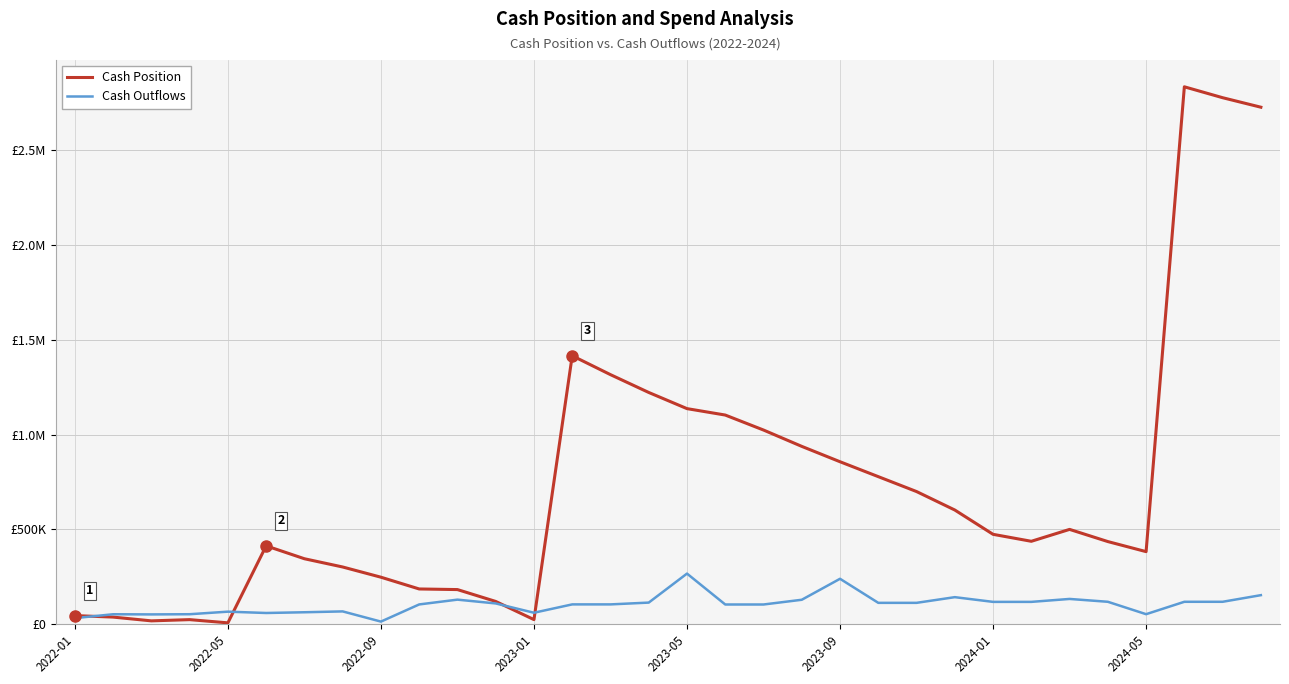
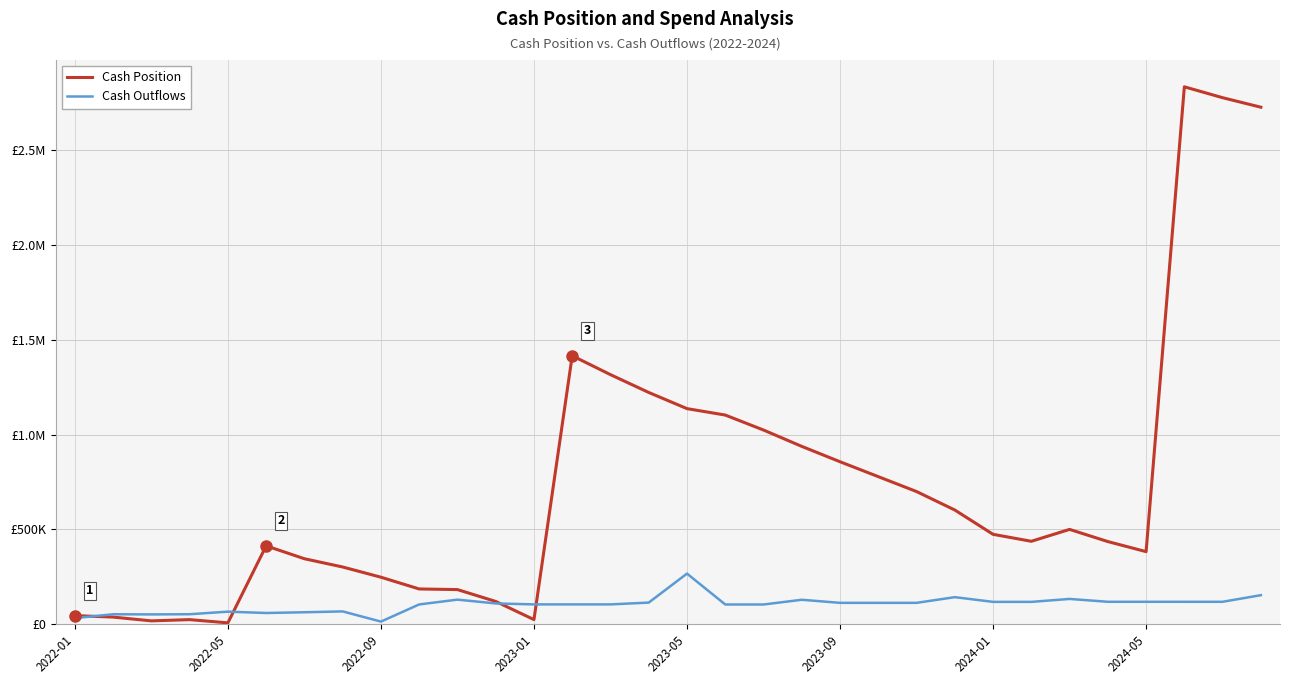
Cash Outflows, 2023-01: £60000 -> £100000
Cash Outflows, 2023-09: £240000 -> £110000
Cash Outflows, 2024-05: £50000 -> £120000
